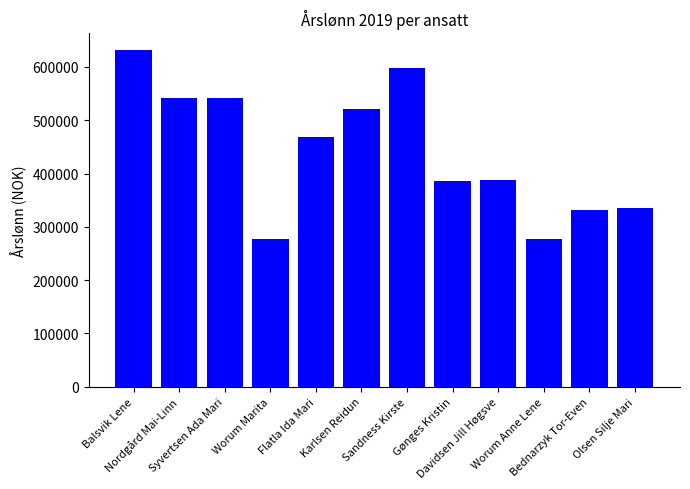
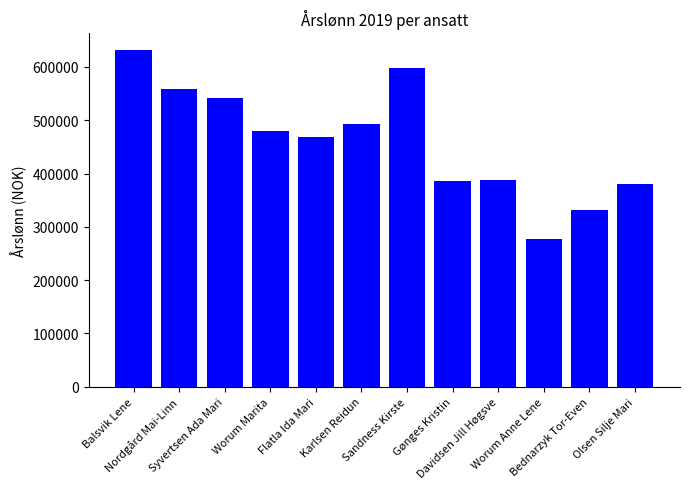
Nordgård Mai-Linn: 540000 -> 560000
Worum Marita: 280000 -> 480000
Karlsen Reidun: 520000 -> 490000
Olsen Silje Mari: 330000 -> 380000
